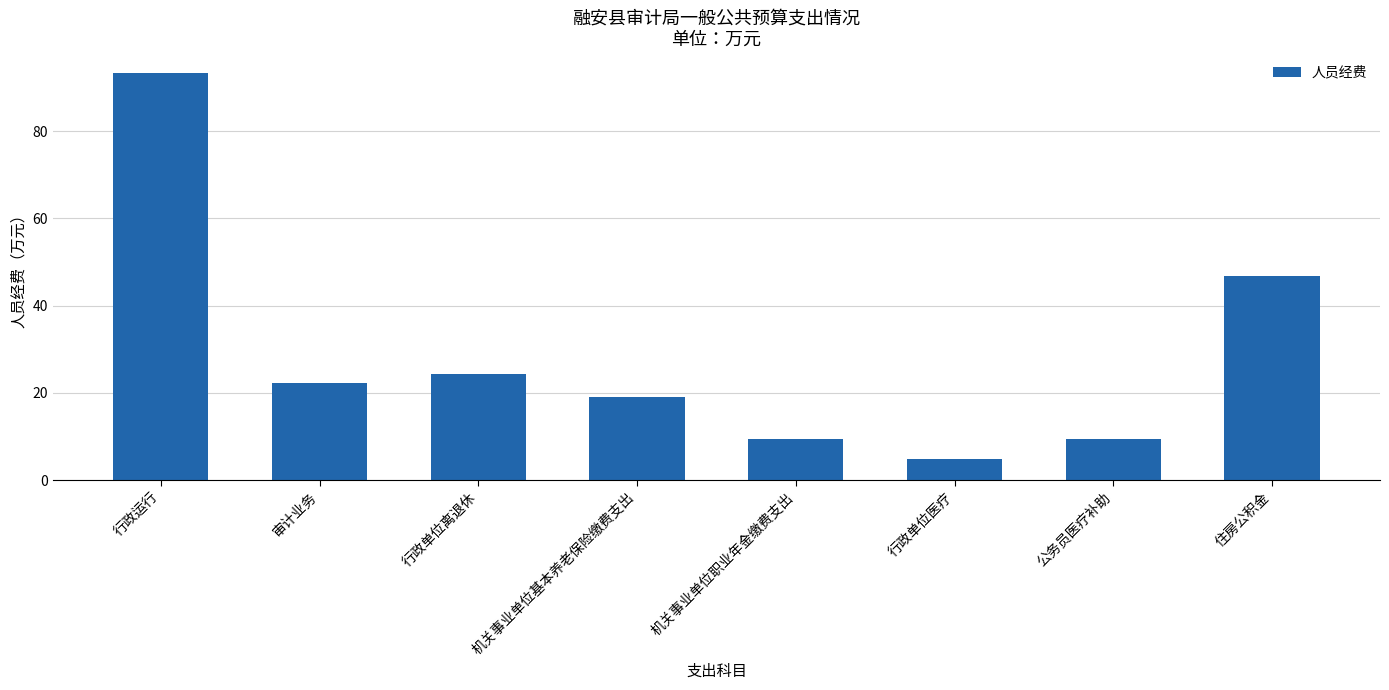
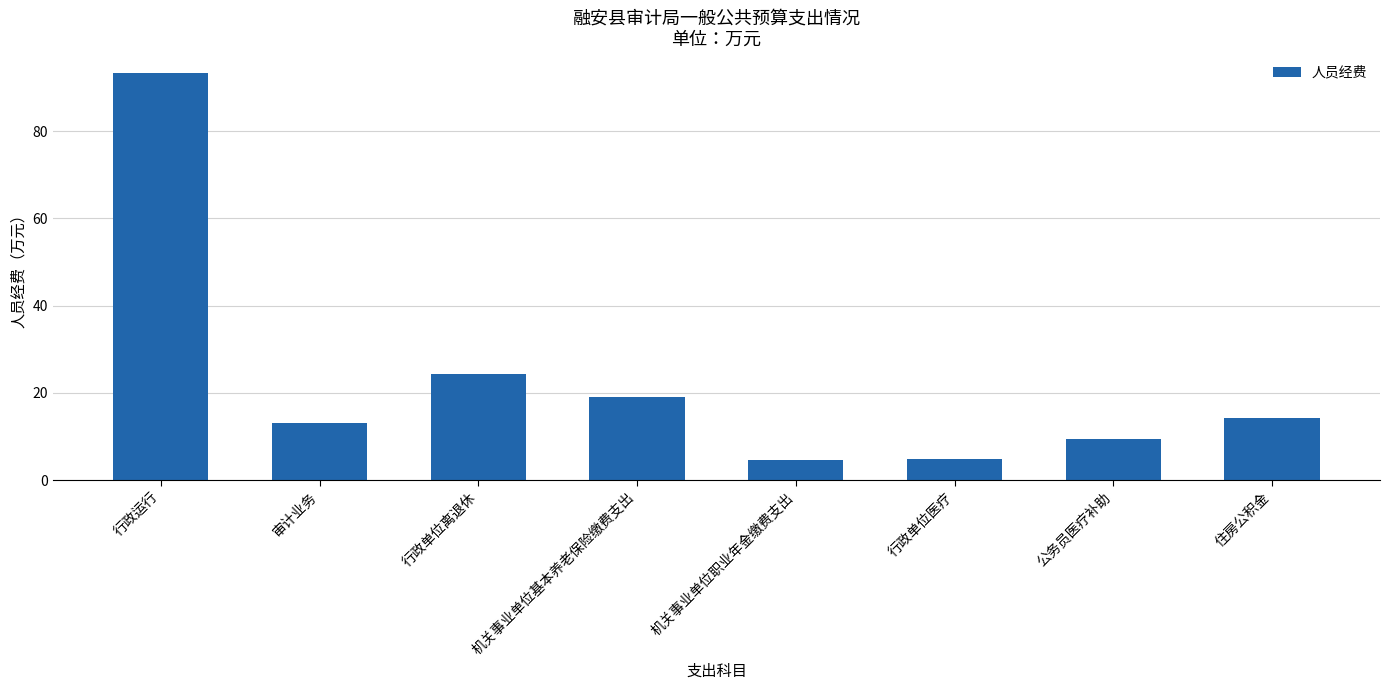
审计业务: 22 -> 13
机关事业单位职业年金缴费支出: 10 -> 5
住房公积金: 47 -> 14
